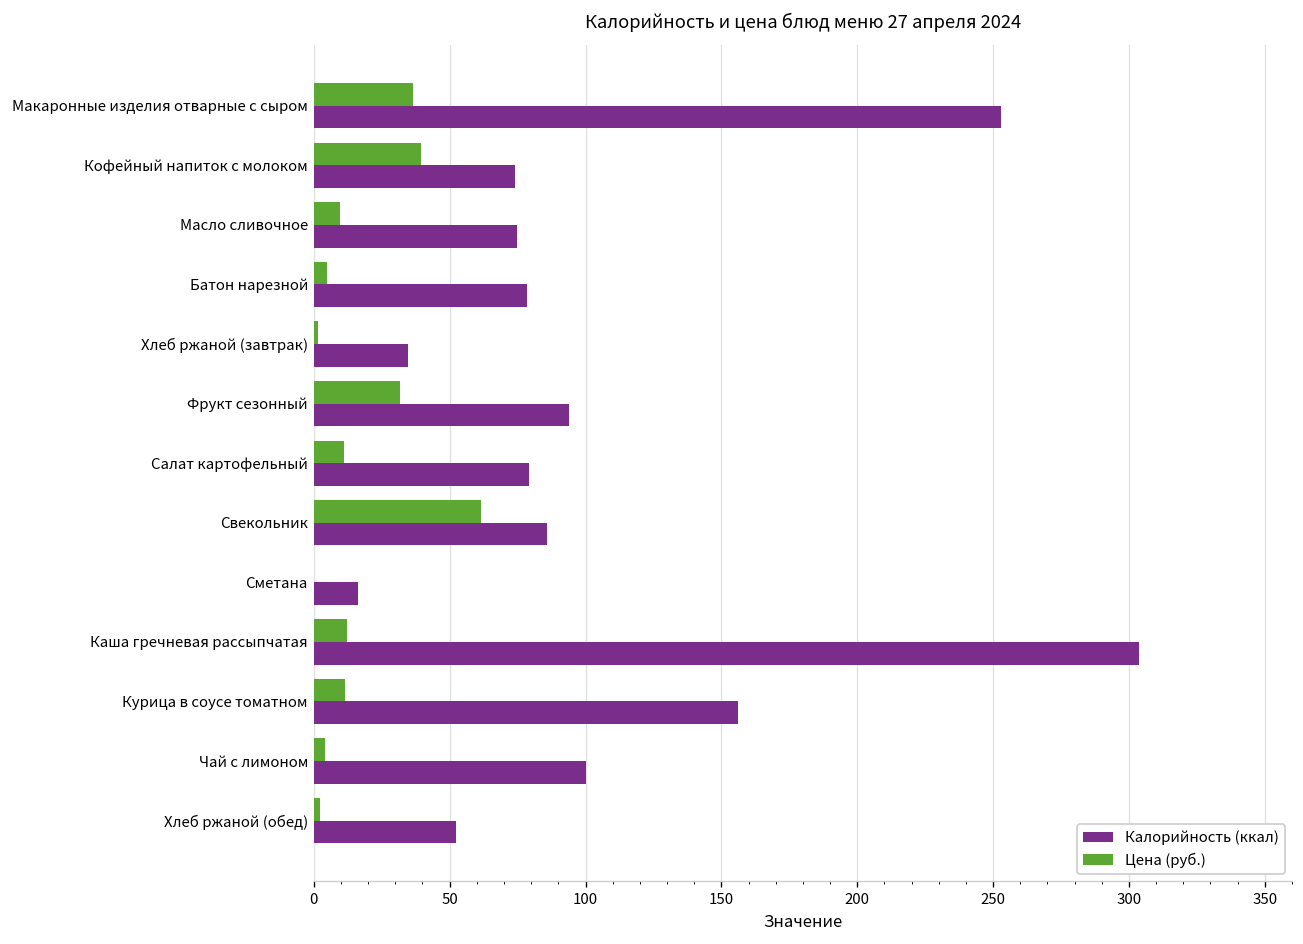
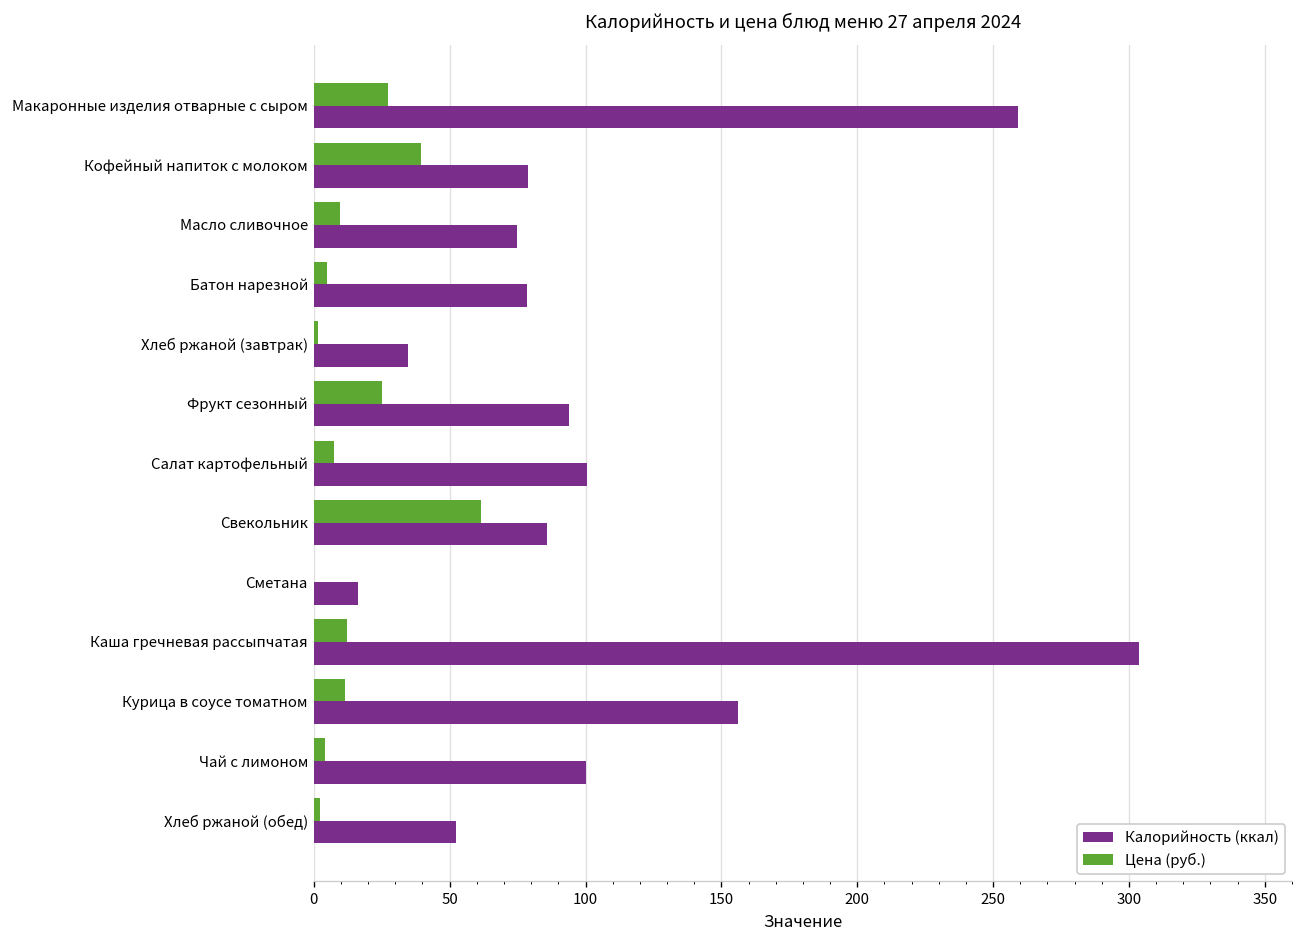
Цена (руб.), Макаронные изделия отварные с сыром: 37 -> 27
Калорийность (ккал), Макаронные изделия отварные с сыром: 253 -> 259
Калорийность (ккал), Кофейный напиток с молоком: 74 -> 79
Цена (руб.), Фрукт сезонный: 32 -> 25
Цена (руб.), Салат картофельный: 11 -> 8
Калорийность (ккал), Салат картофельный: 79 -> 100
